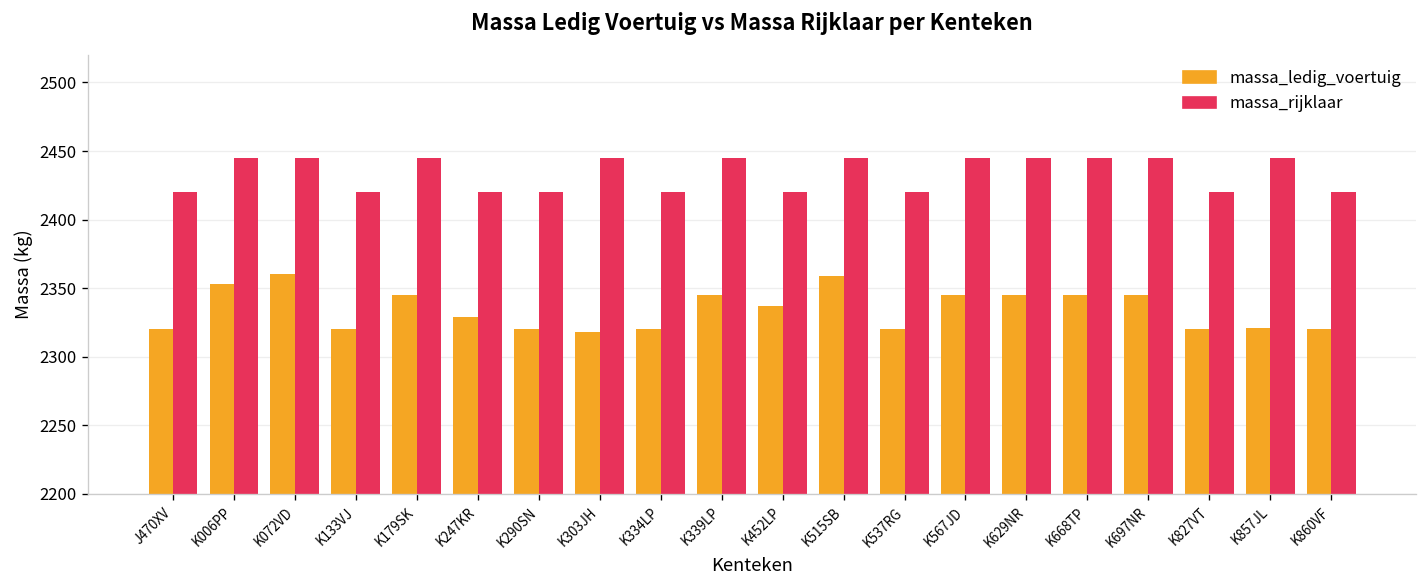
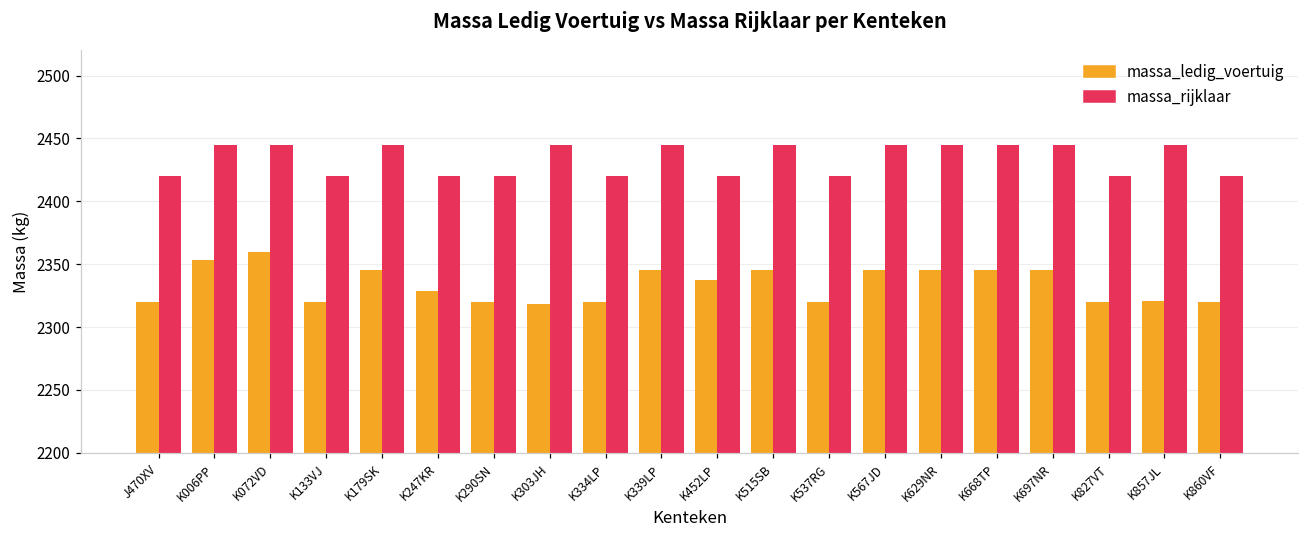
massa_ledig_voertuig, K515SB: 2359 -> 2345
